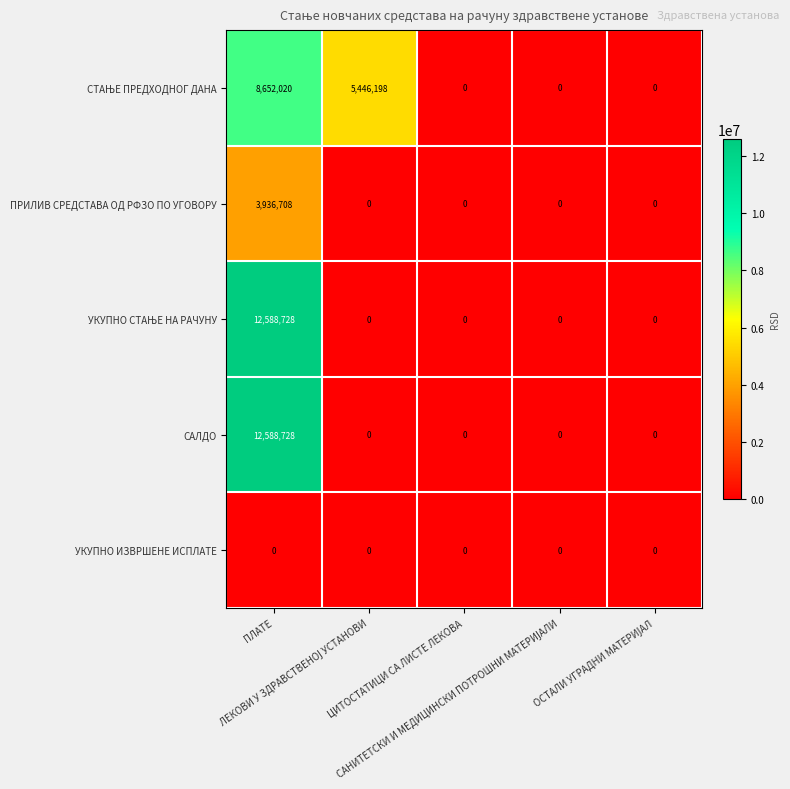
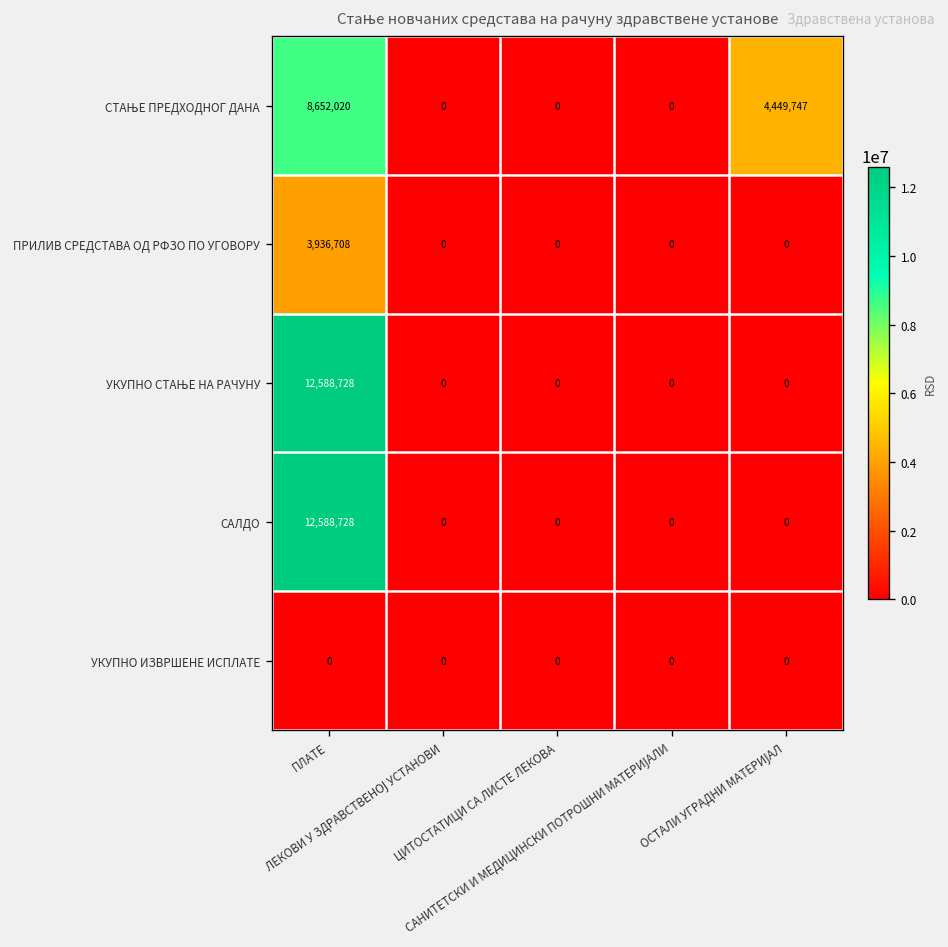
СТАЊЕ ПРЕДХОДНОГ ДАНА, ЛЕКОВИ У ЗДРАВСТВЕНОЈ УСТАНОВИ: 5,446,198 -> 0
СТАЊЕ ПРЕДХОДНОГ ДАНА, ОСТАЛИ УГРАДНИ МАТЕРИЈАЛ: 0 -> 4,449,747
